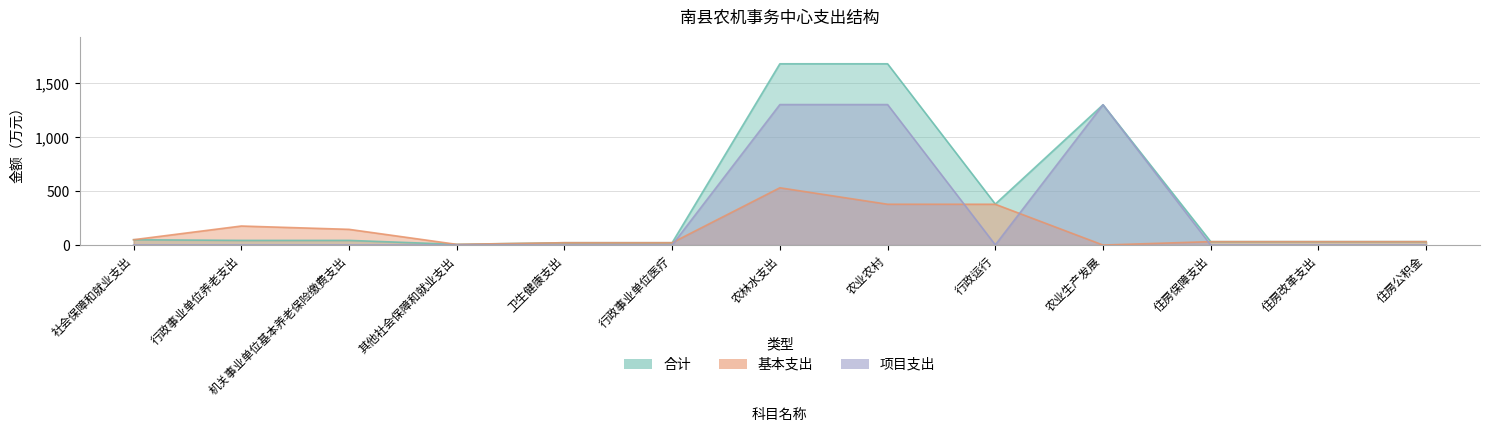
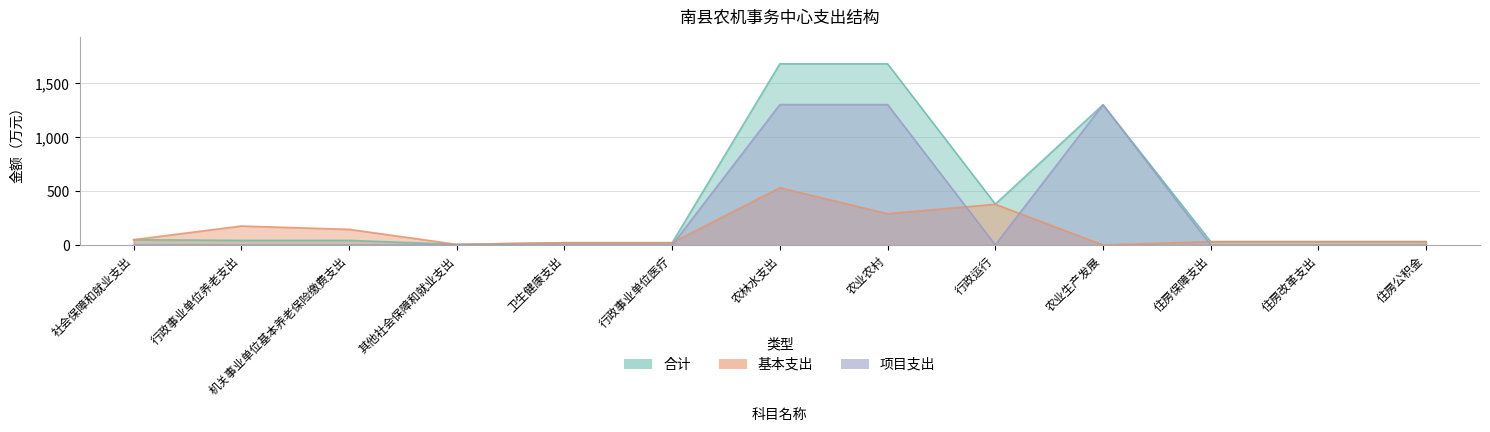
基本支出, 农业农村: 380 -> 290
